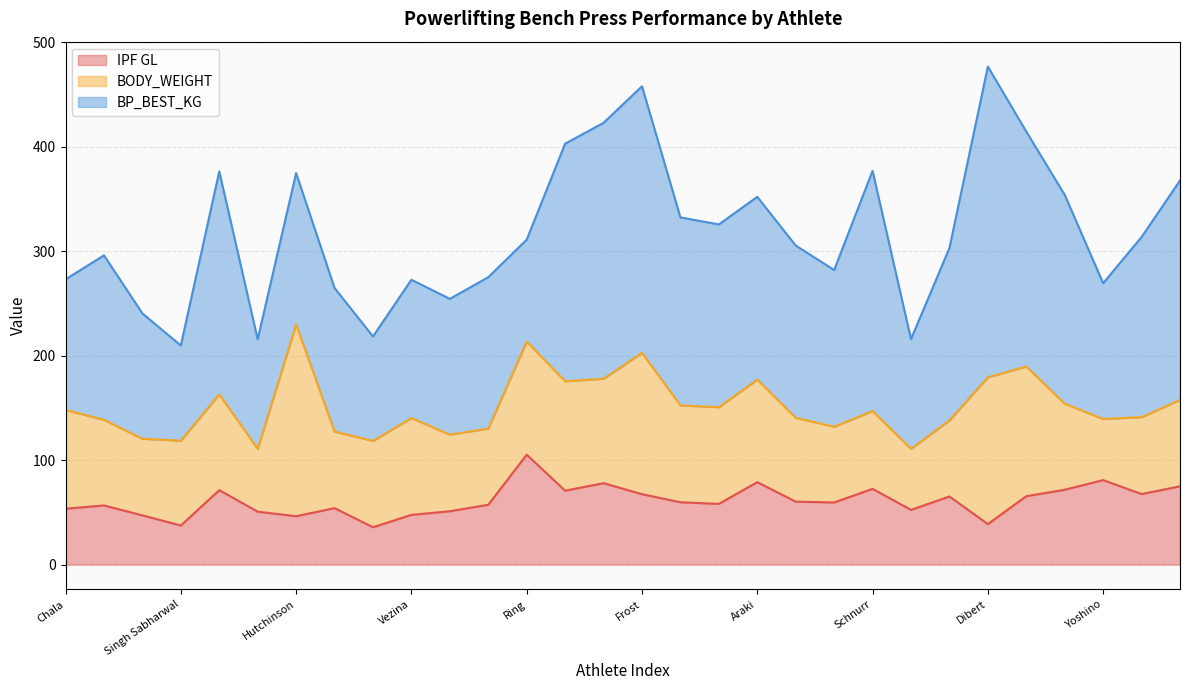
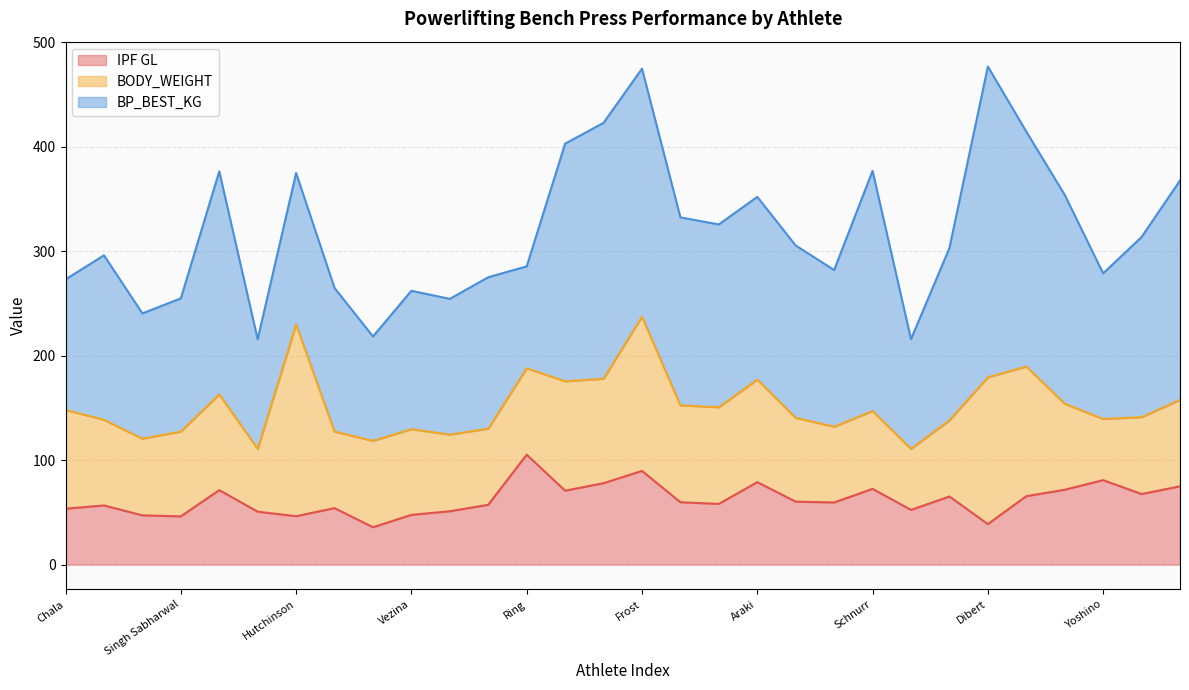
IPF GL, Singh Sabharwal: 37 -> 46
BP_BEST_KG, Singh Sabharwal: 91 -> 128
BODY_WEIGHT, Vezina: 93 -> 82
BODY_WEIGHT, Ring: 108 -> 83
IPF GL, Frost: 67 -> 90
BODY_WEIGHT, Frost: 135 -> 148
BP_BEST_KG, Frost: 255 -> 238
BP_BEST_KG, Yoshino: 130 -> 139
